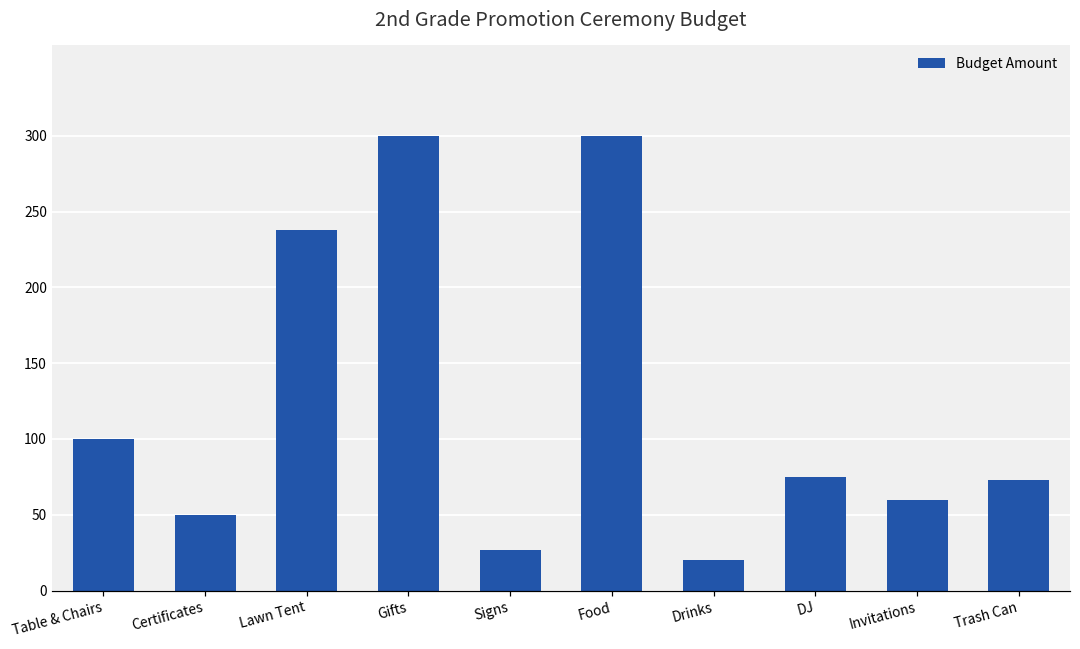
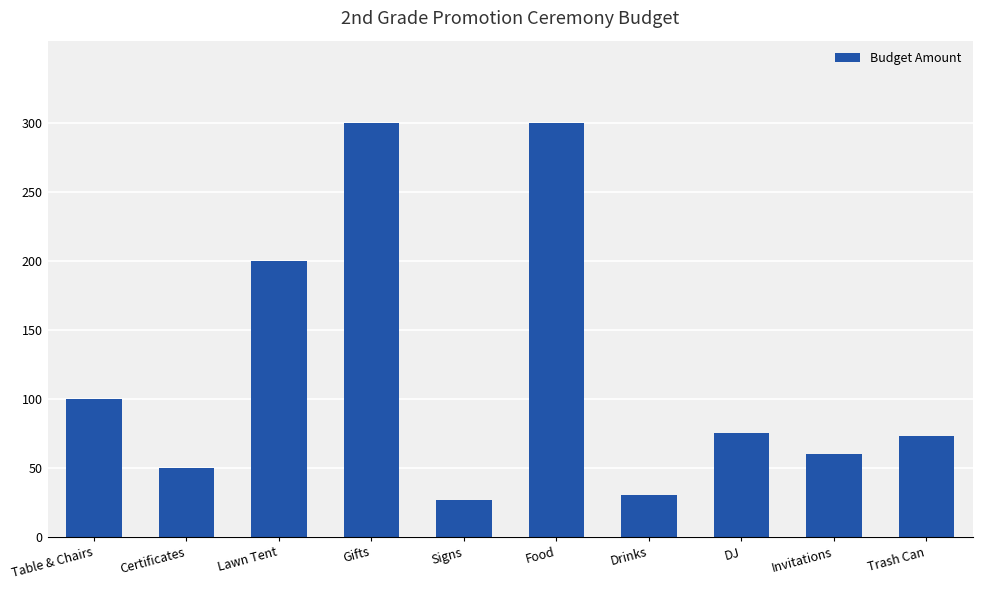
Lawn Tent: 238 -> 200
Drinks: 20 -> 30
